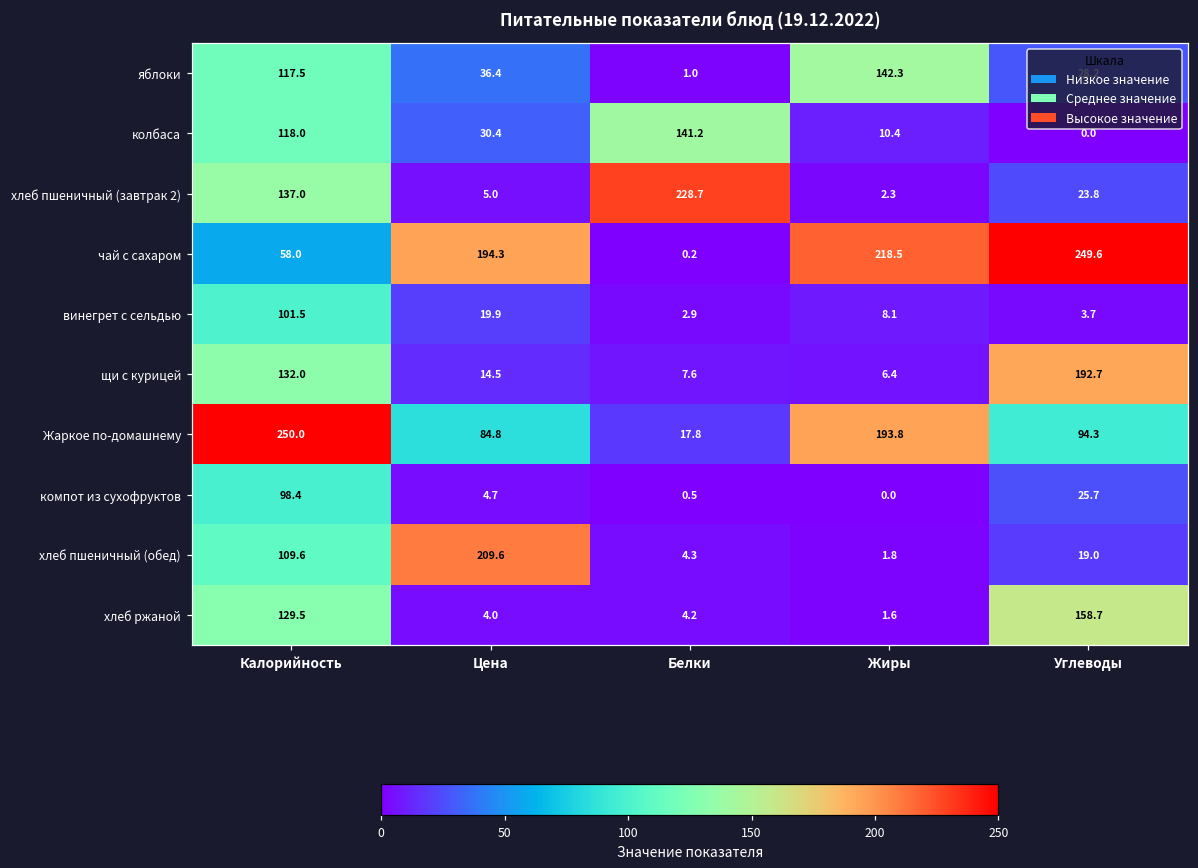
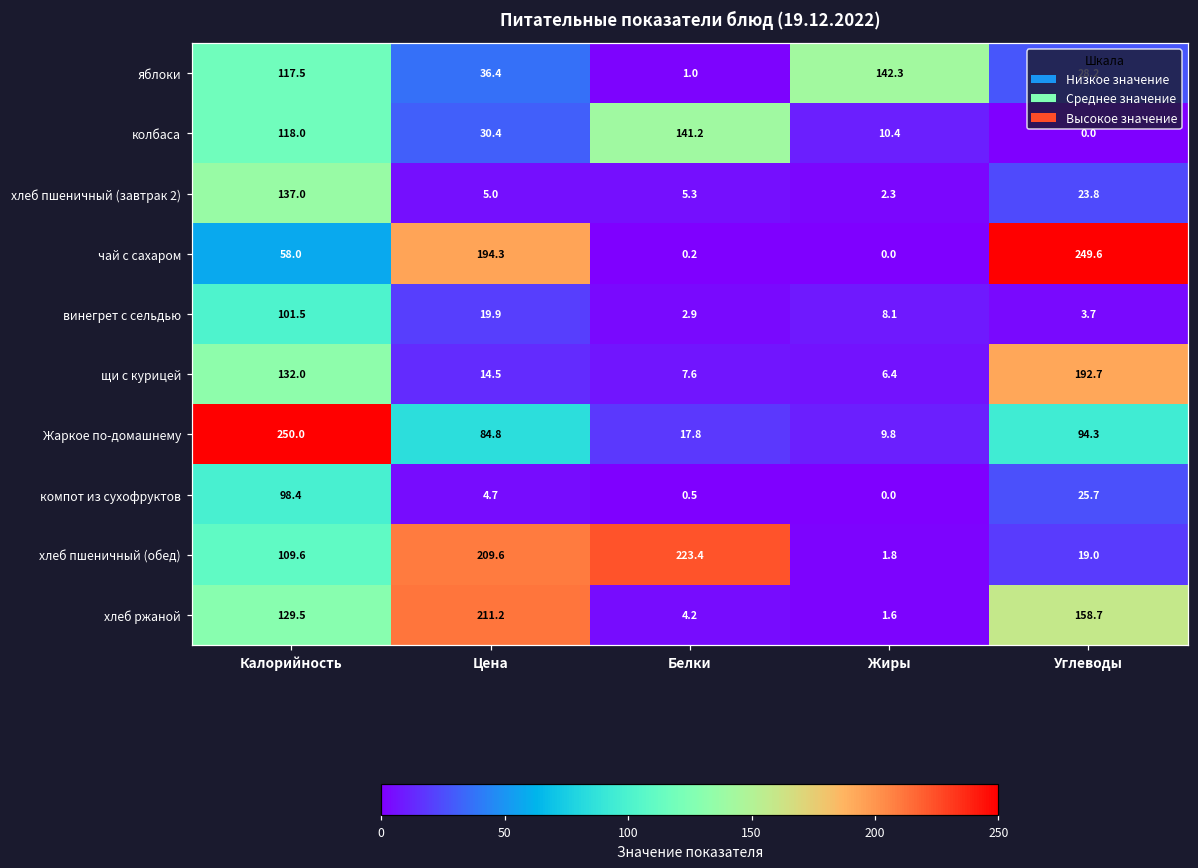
хлеб пшеничный (завтрак 2), Белки: 228.7 -> 5.3
чай с сахаром, Жиры: 218.5 -> 0.0
Жаркое по-домашнему, Жиры: 193.8 -> 9.8
хлеб пшеничный (обед), Белки: 4.3 -> 223.4
хлеб ржаной, Цена: 4.0 -> 211.2
